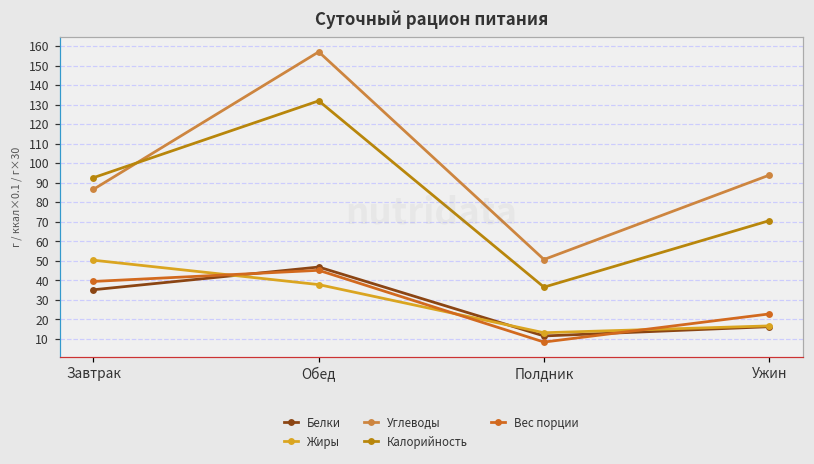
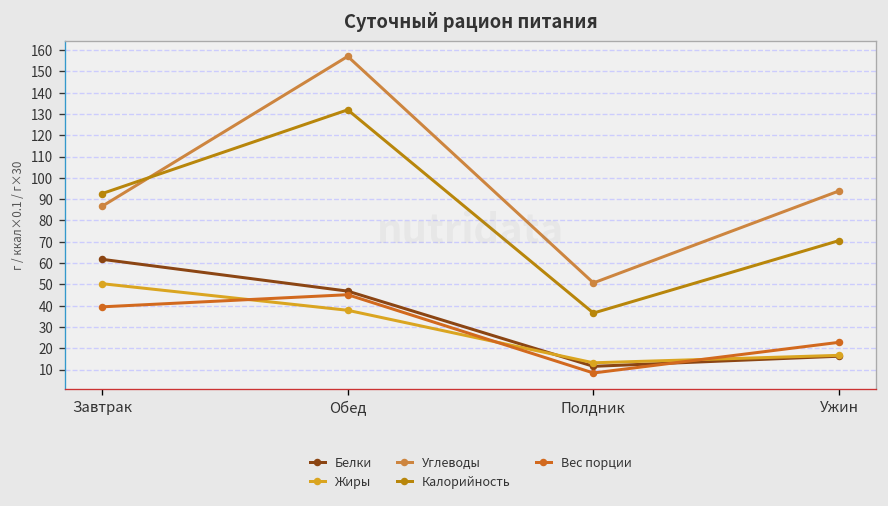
Белки, Завтрак: 35 -> 62
